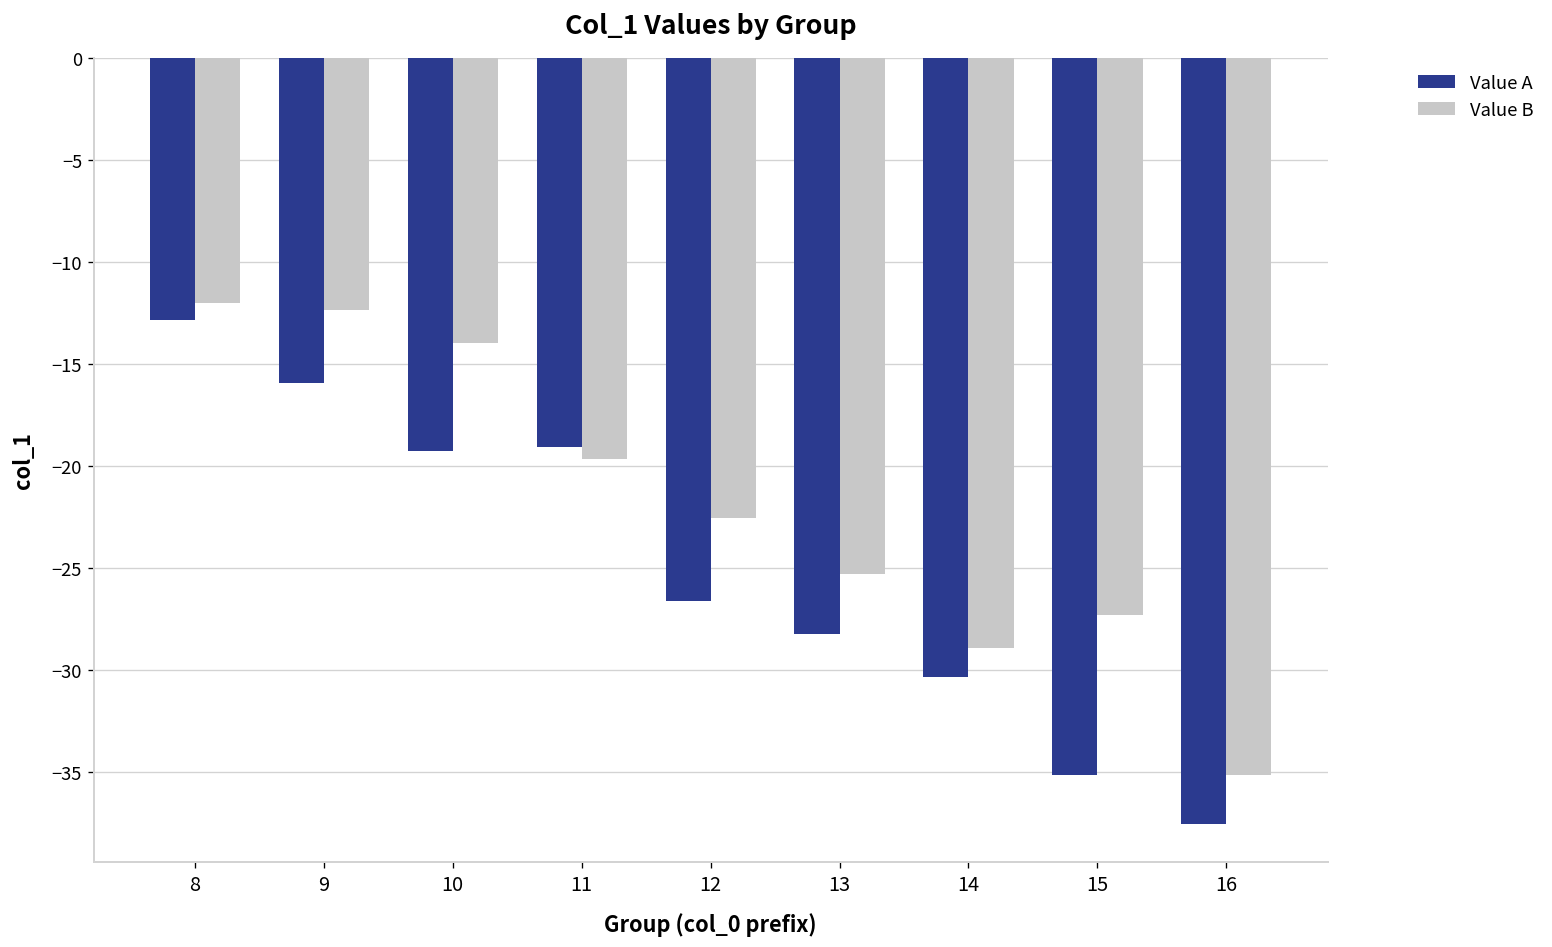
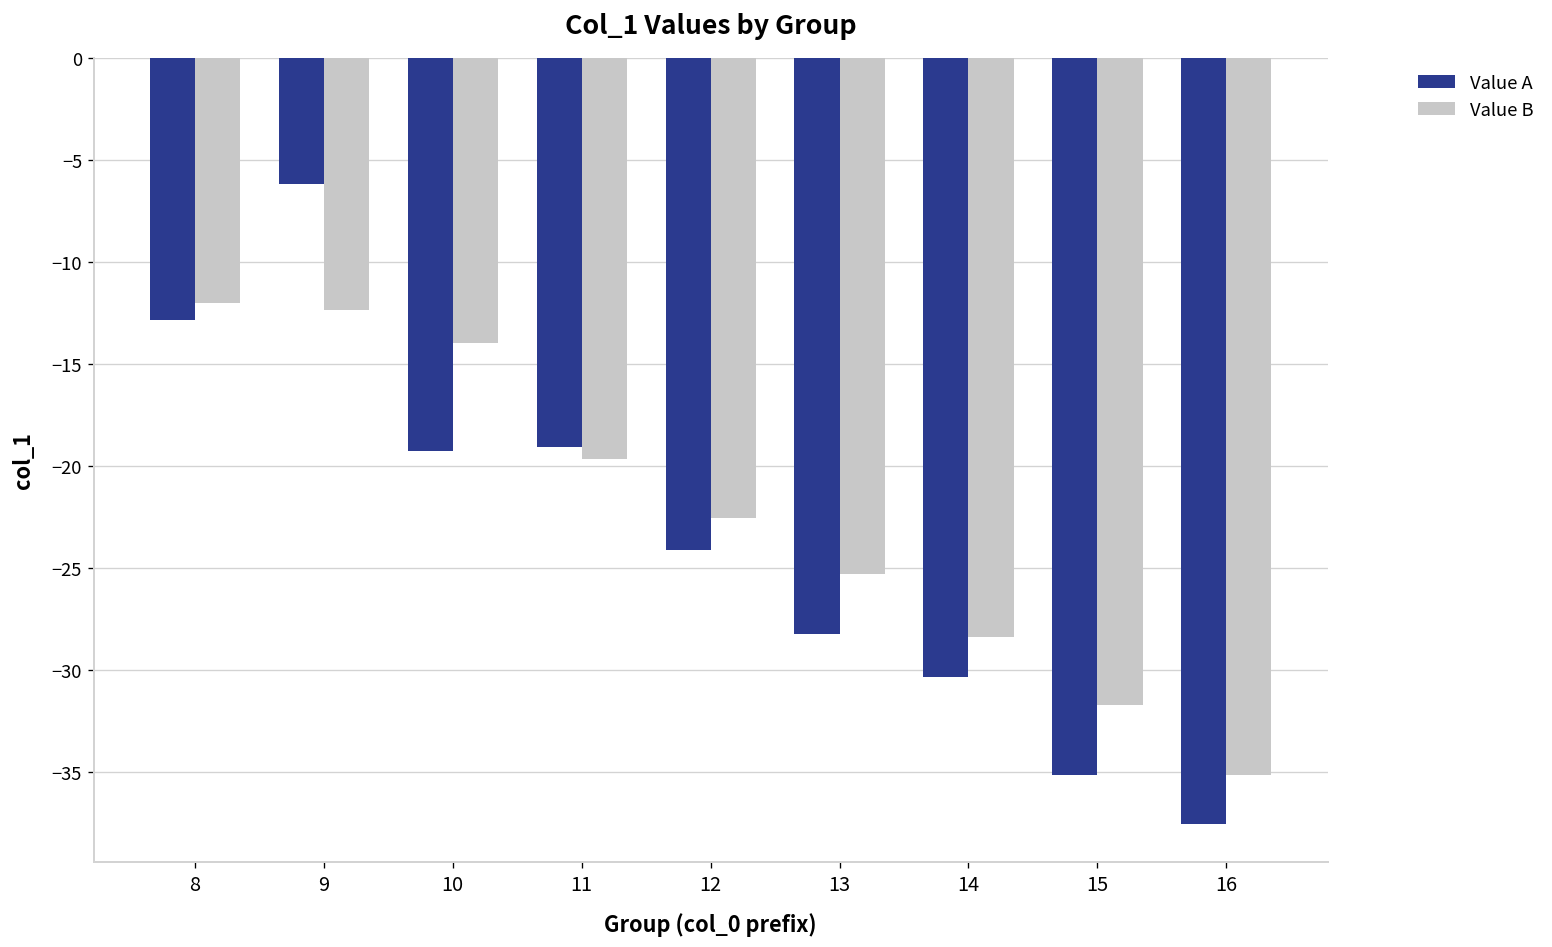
Value A, 9: -16.0 -> -6.2
Value A, 12: -26.6 -> -24.1
Value B, 14: -29.0 -> -28.4
Value B, 15: -27.3 -> -31.7
